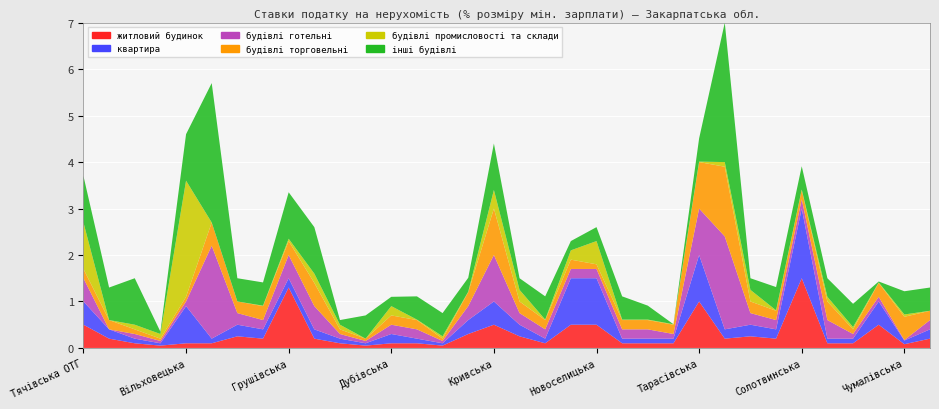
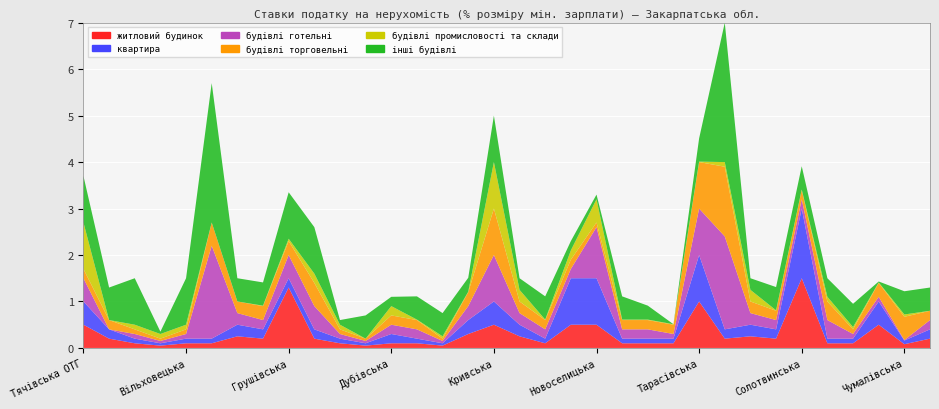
квартира, Вільховецька: 0.8 -> 0.1
будівлі промисловості та склади, Вільховецька: 2.5 -> 0.1
будівлі промисловості та склади, Кривська: 0.4 -> 1.0
будівлі готельні, Новоселицька: 0.2 -> 1.1
інші будівлі, Новоселицька: 0.3 -> 0.1
